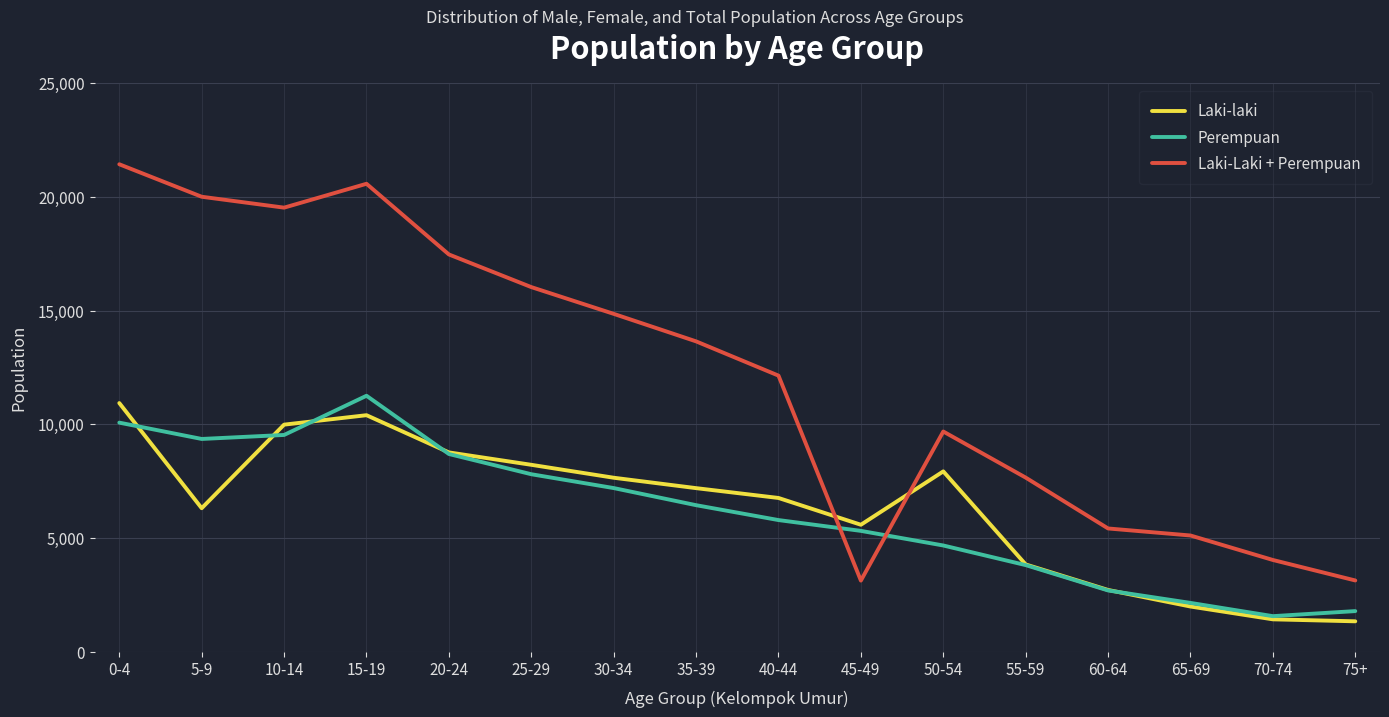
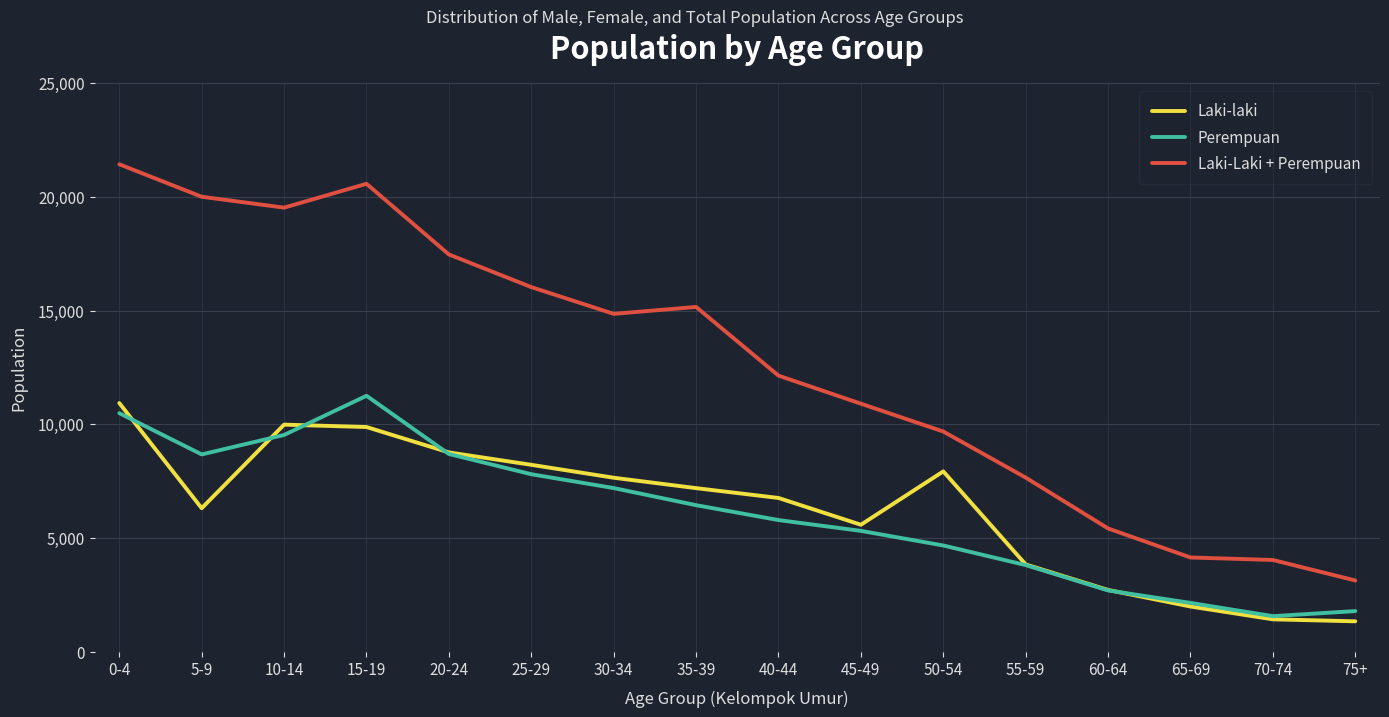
Perempuan, 0-4: 10,100 -> 10,500
Perempuan, 5-9: 9,400 -> 8,700
Laki-laki, 15-19: 10,400 -> 9,900
Laki-Laki + Perempuan, 35-39: 13,600 -> 15,200
Laki-Laki + Perempuan, 45-49: 3,100 -> 10,900
Laki-Laki + Perempuan, 65-69: 5,100 -> 4,200
